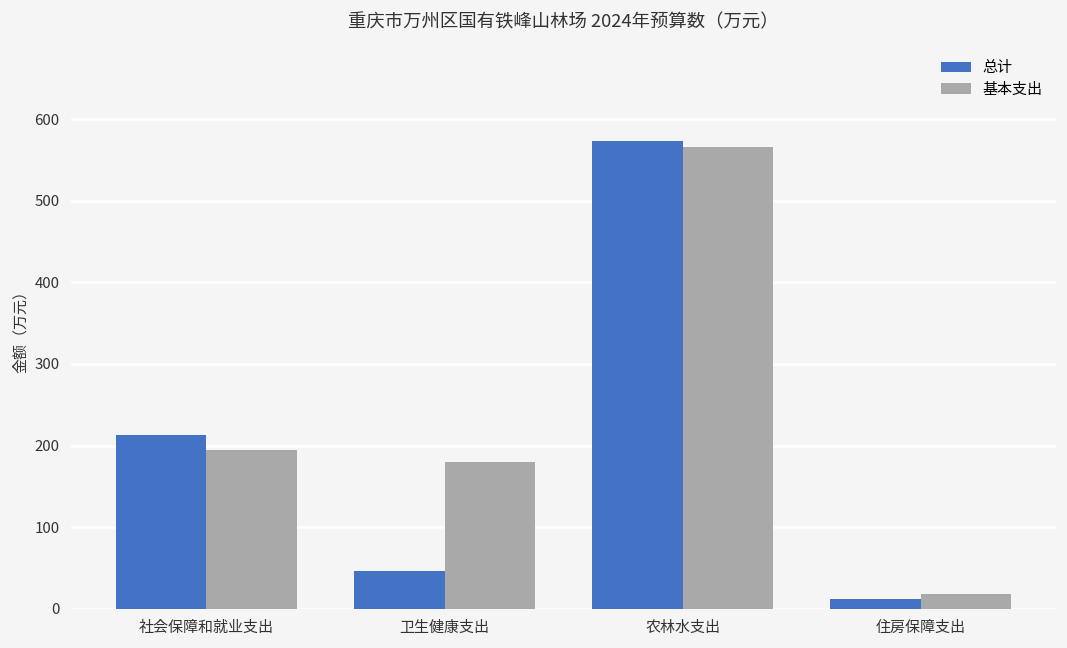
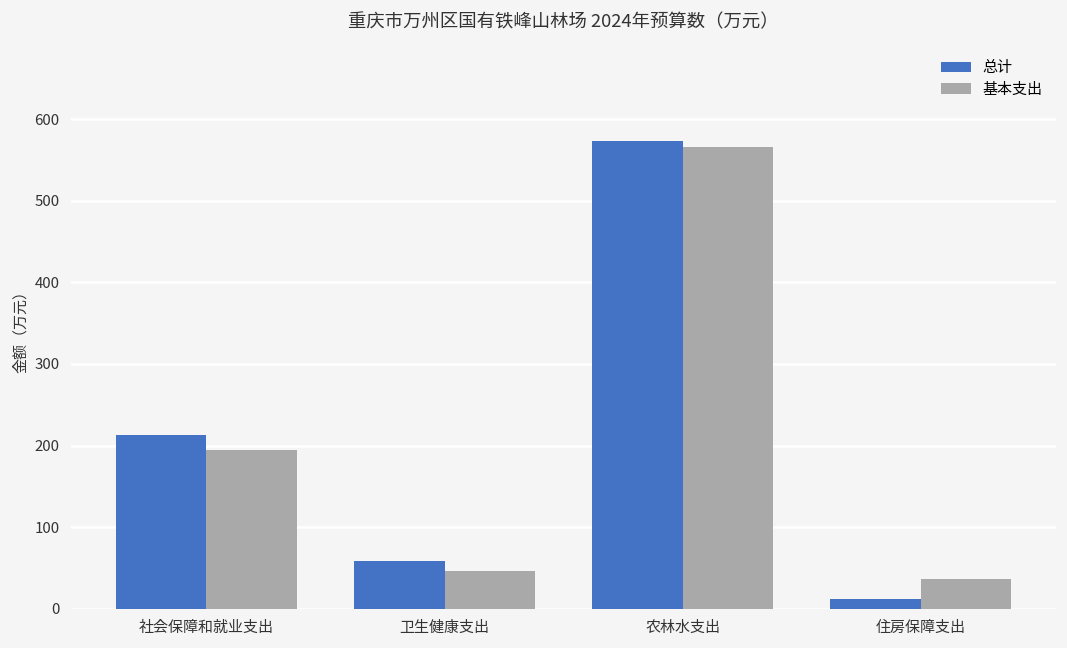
总计, 卫生健康支出: 50 -> 60
基本支出, 卫生健康支出: 180 -> 50
基本支出, 住房保障支出: 20 -> 40
